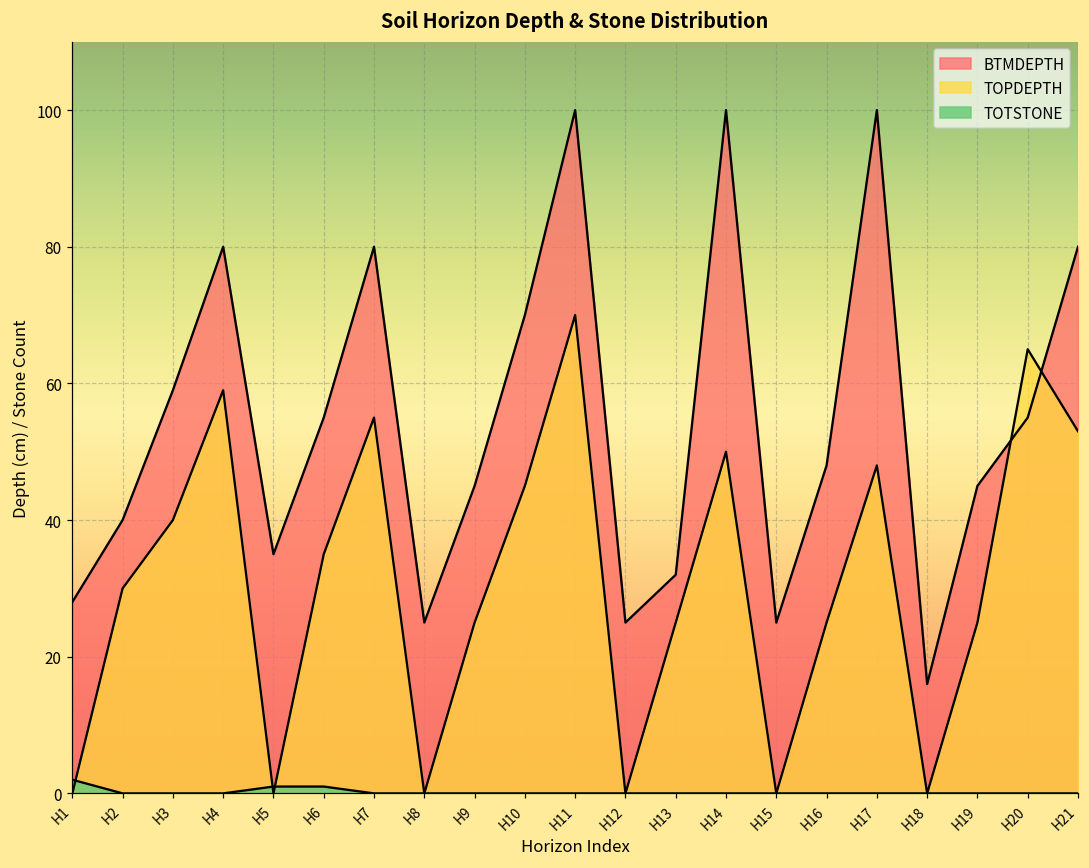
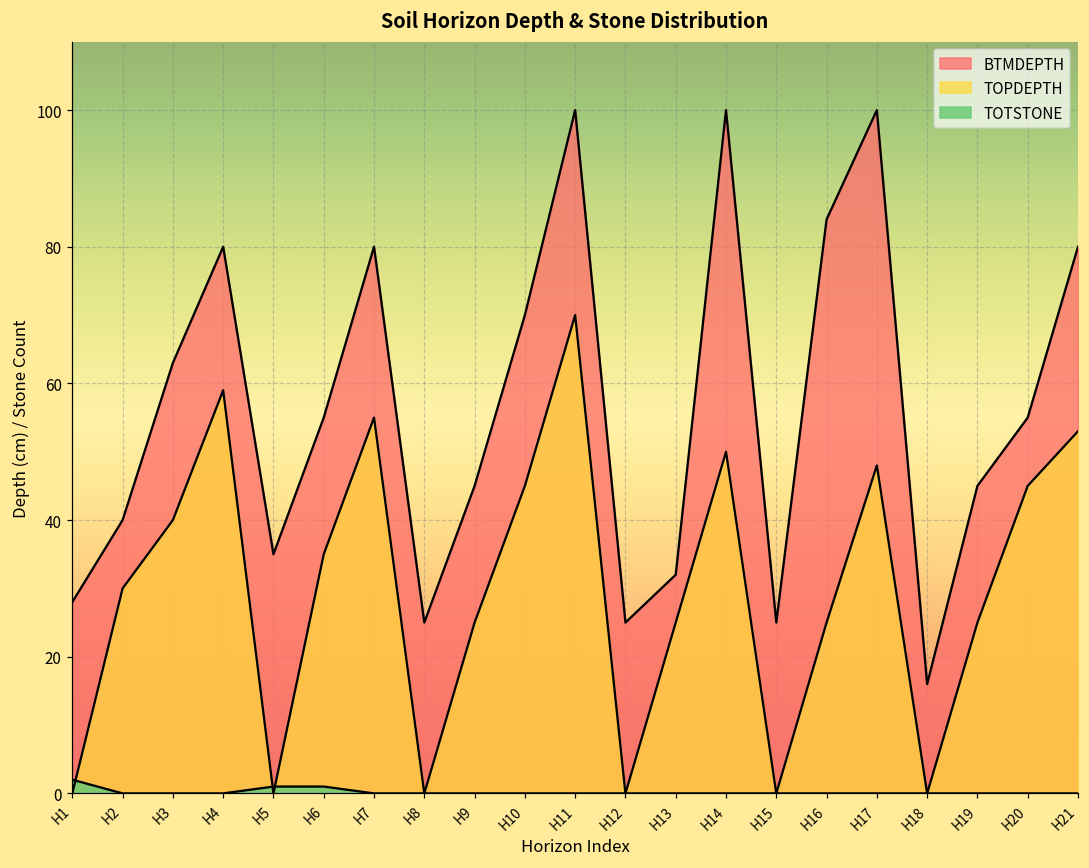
BTMDEPTH, H3: 59 -> 63
BTMDEPTH, H16: 48 -> 84
TOPDEPTH, H20: 65 -> 45
